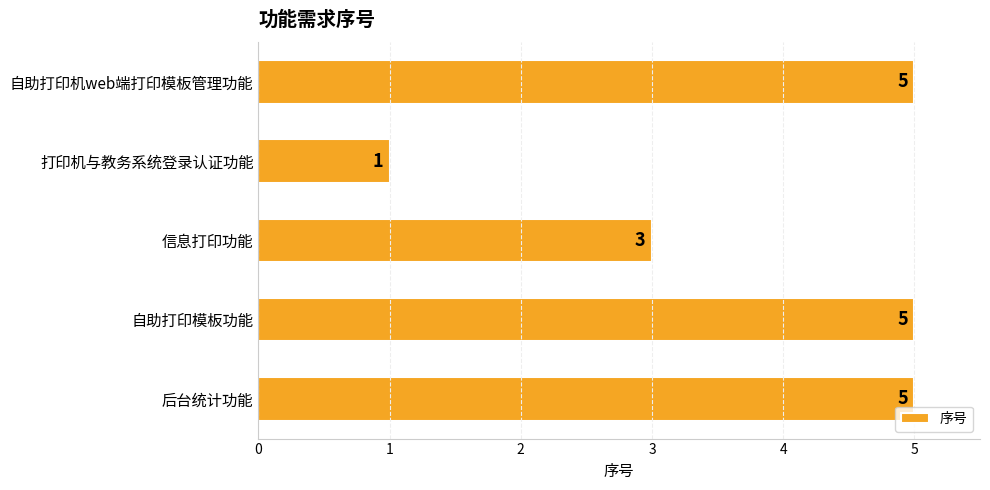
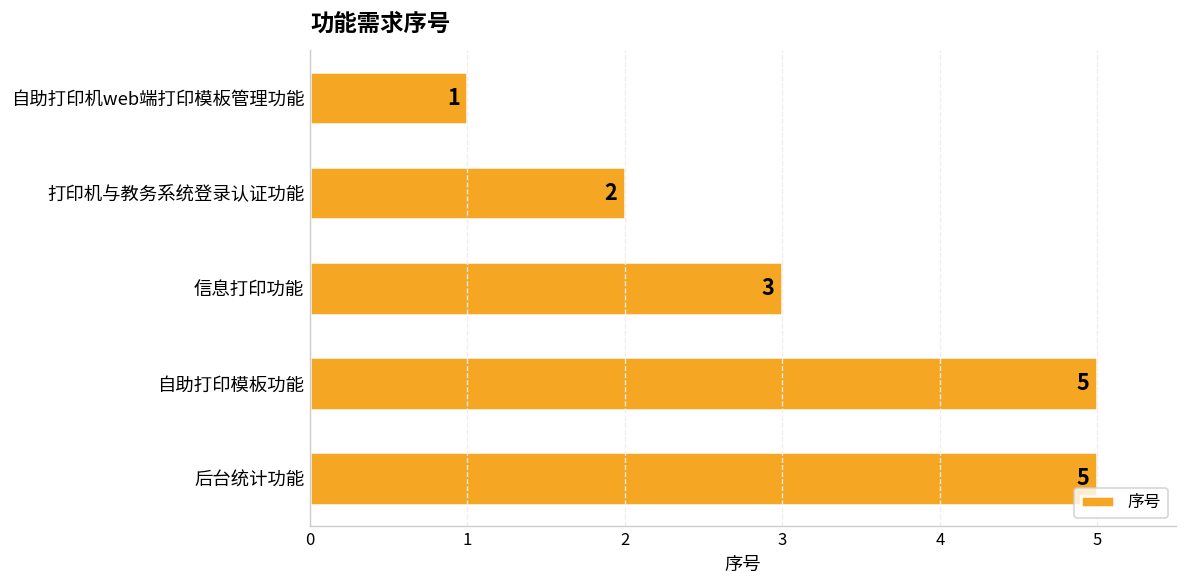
自助打印机web端打印模板管理功能: 5 -> 1
打印机与教务系统登录认证功能: 1 -> 2
